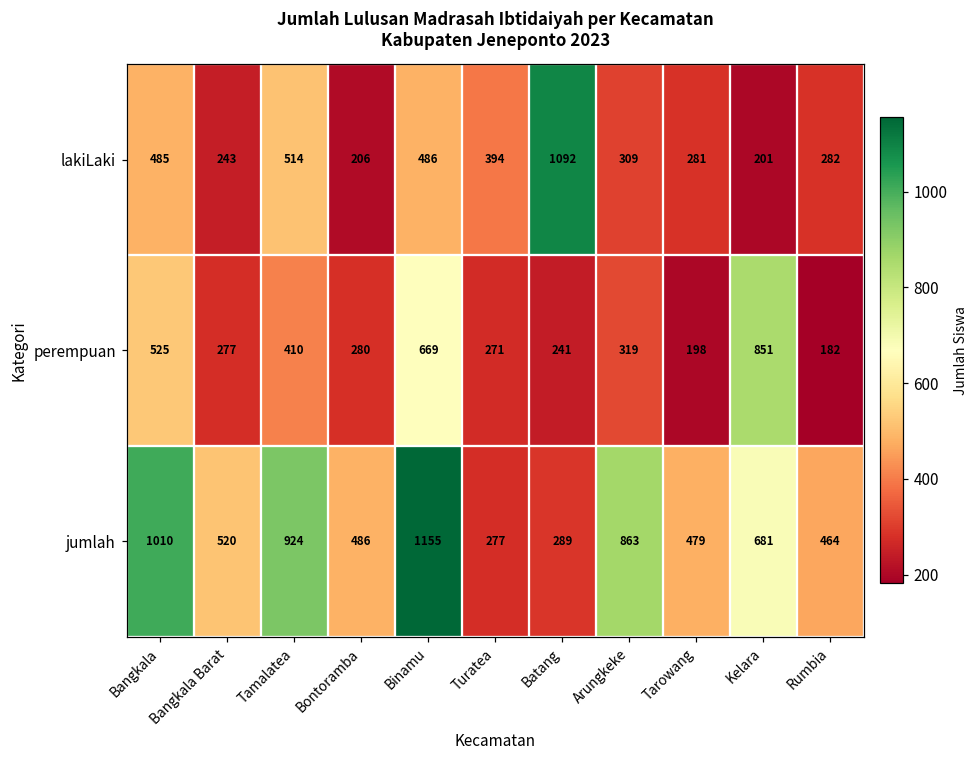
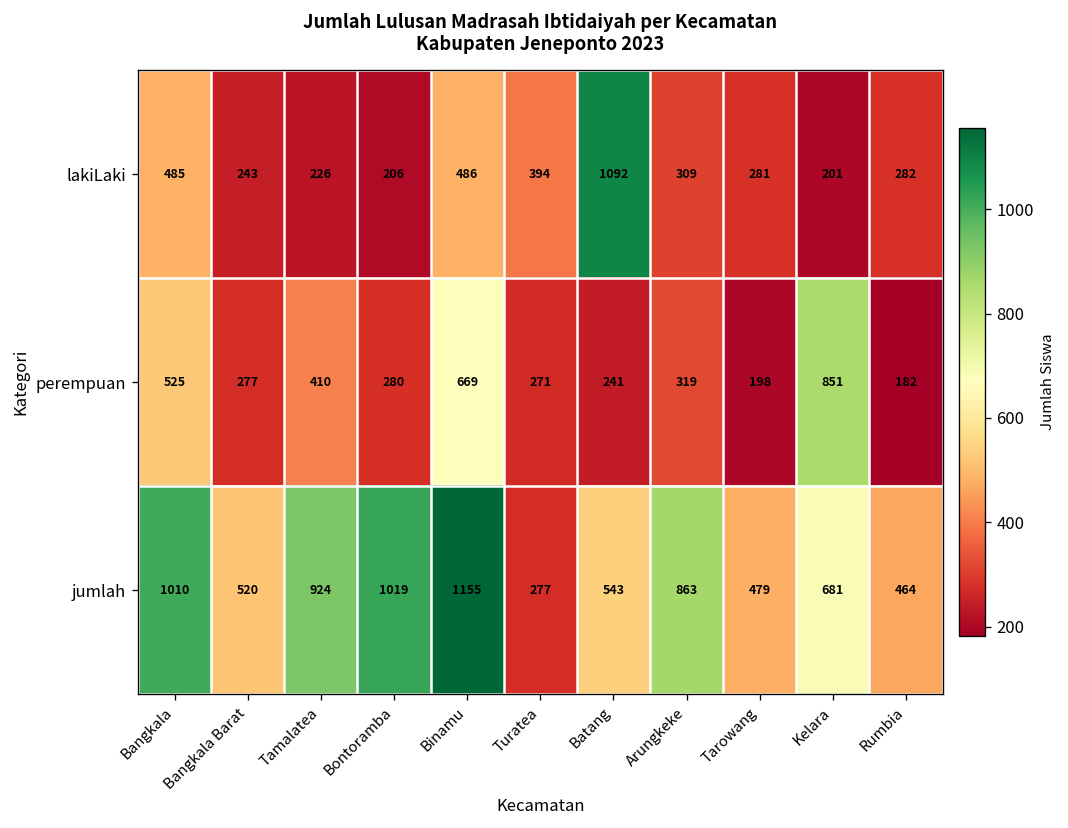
lakiLaki, Tamalatea: 514 -> 226
jumlah, Bontoramba: 486 -> 1019
jumlah, Batang: 289 -> 543
